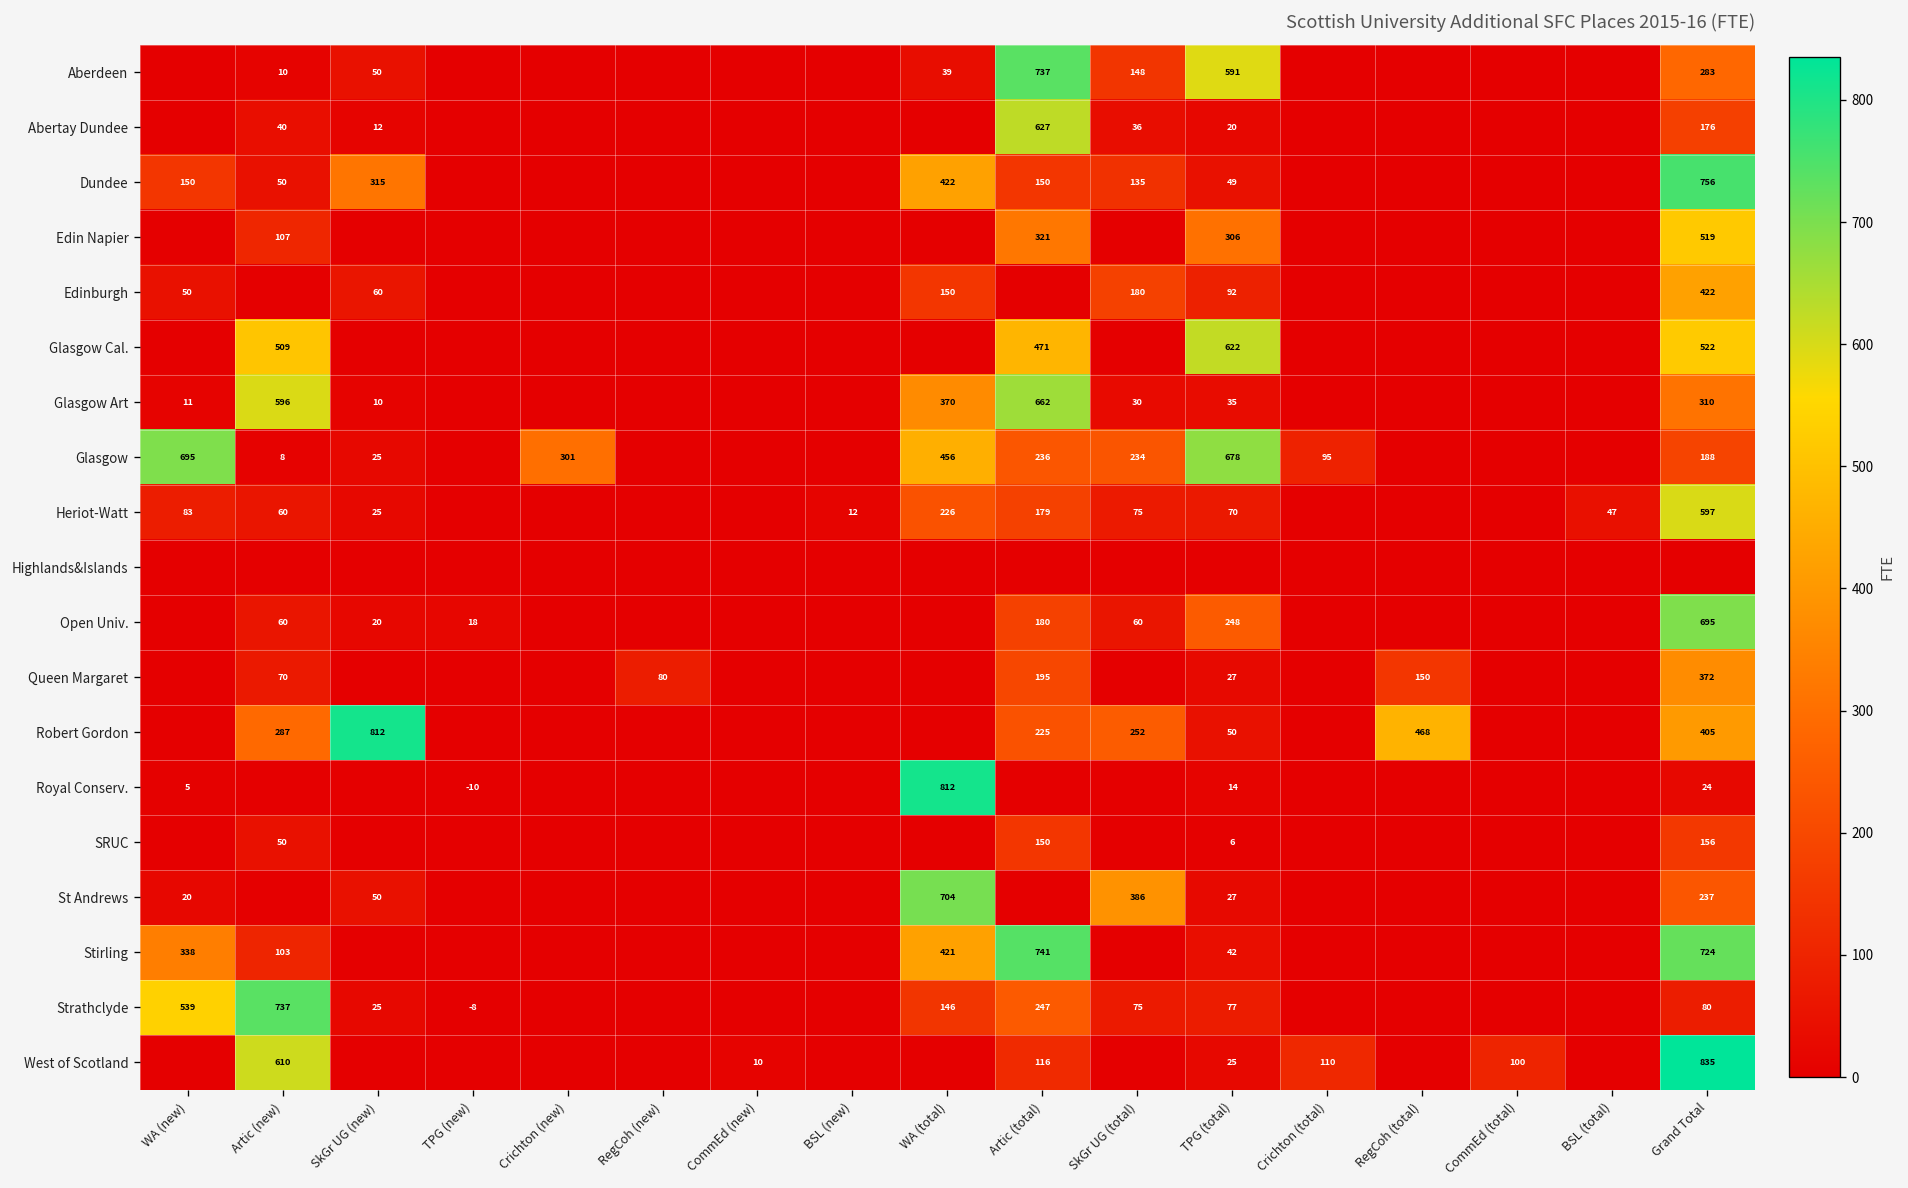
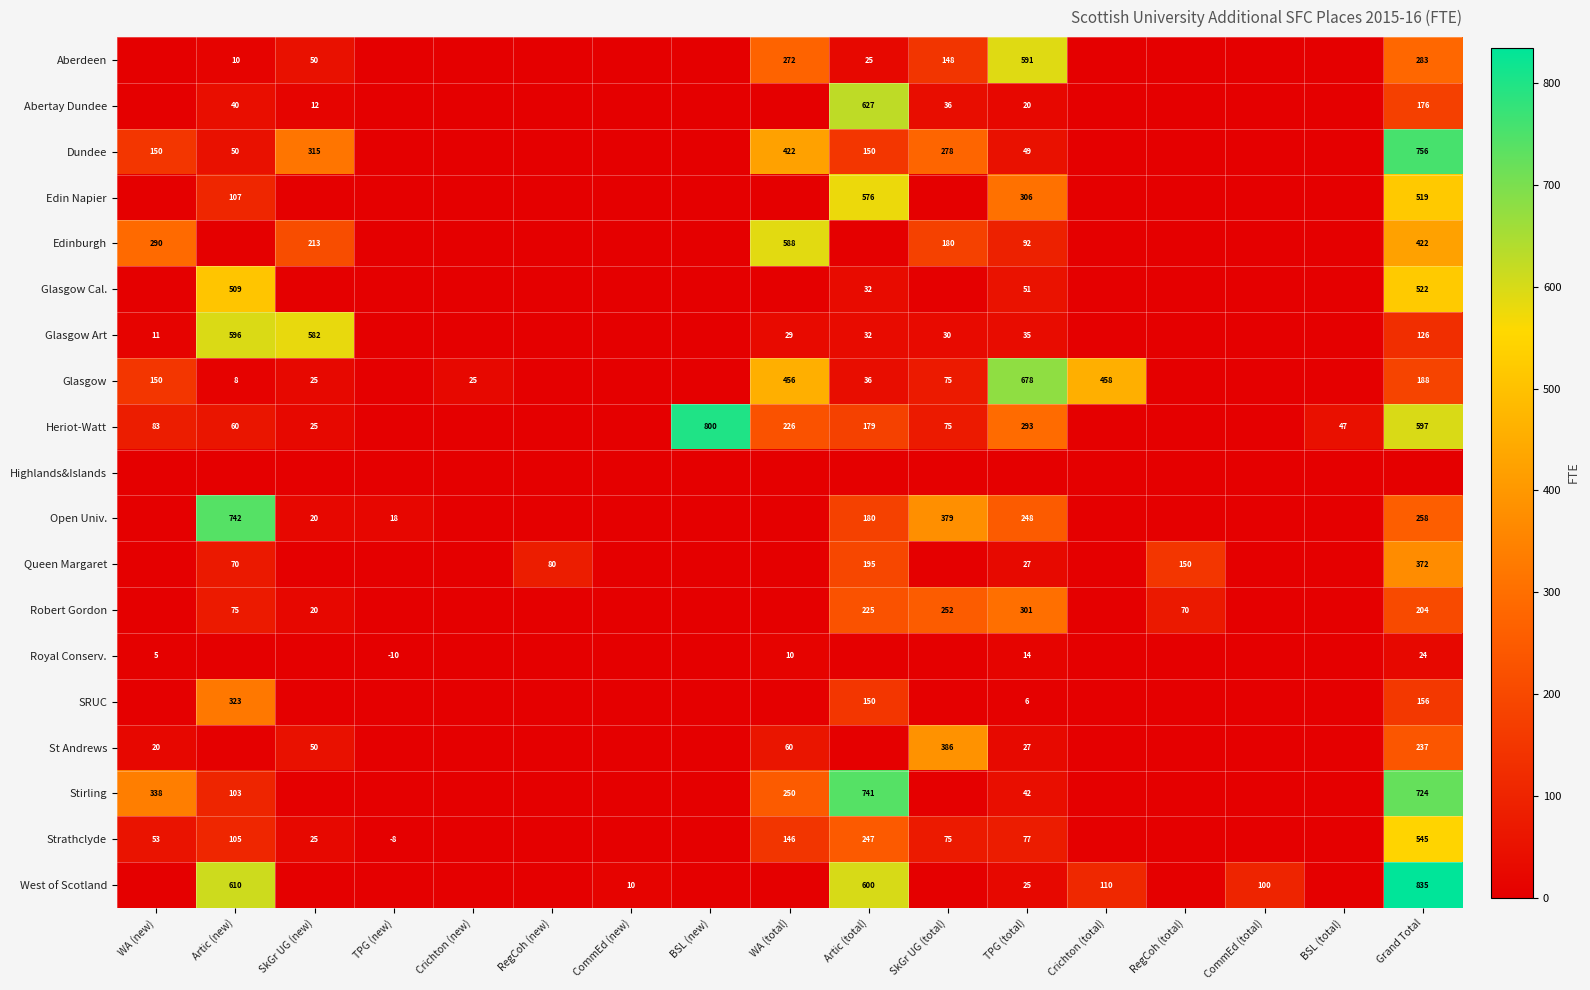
Aberdeen, WA (total): 39 -> 272
Aberdeen, Artic (total): 737 -> 25
Dundee, SkGr UG (total): 135 -> 278
Edin Napier, Artic (total): 321 -> 576
Edinburgh, WA (new): 50 -> 290
Edinburgh, SkGr UG (new): 60 -> 213
Edinburgh, WA (total): 150 -> 588
Glasgow Cal., Artic (total): 471 -> 32
Glasgow Cal., TPG (total): 622 -> 51
Glasgow Art, SkGr UG (new): 10 -> 582
Glasgow Art, WA (total): 370 -> 29
Glasgow Art, Artic (total): 662 -> 32
Glasgow Art, Grand Total: 310 -> 126
Glasgow, WA (new): 695 -> 150
Glasgow, Crichton (new): 301 -> 25
Glasgow, Artic (total): 236 -> 36
Glasgow, SkGr UG (total): 234 -> 75
Glasgow, Crichton (total): 95 -> 458
Heriot-Watt, BSL (new): 12 -> 800
Heriot-Watt, TPG (total): 70 -> 293
Open Univ., Artic (new): 60 -> 742
Open Univ., SkGr UG (total): 60 -> 379
Open Univ., Grand Total: 695 -> 258
Robert Gordon, Artic (new): 287 -> 75
Robert Gordon, SkGr UG (new): 812 -> 20
Robert Gordon, TPG (total): 50 -> 301
Robert Gordon, RegCoh (total): 468 -> 70
Robert Gordon, Grand Total: 405 -> 204
Royal Conserv., WA (total): 812 -> 10
SRUC, Artic (new): 50 -> 323
St Andrews, WA (total): 704 -> 60
Stirling, WA (total): 421 -> 250
Strathclyde, WA (new): 539 -> 53
Strathclyde, Artic (new): 737 -> 105
Strathclyde, Grand Total: 80 -> 545
West of Scotland, Artic (total): 116 -> 600
